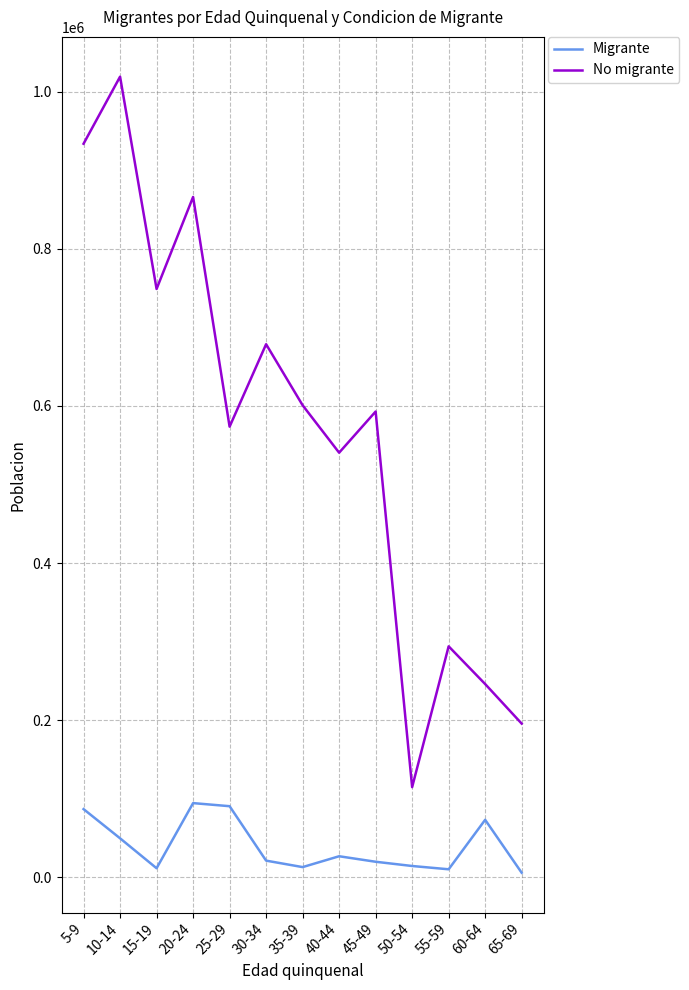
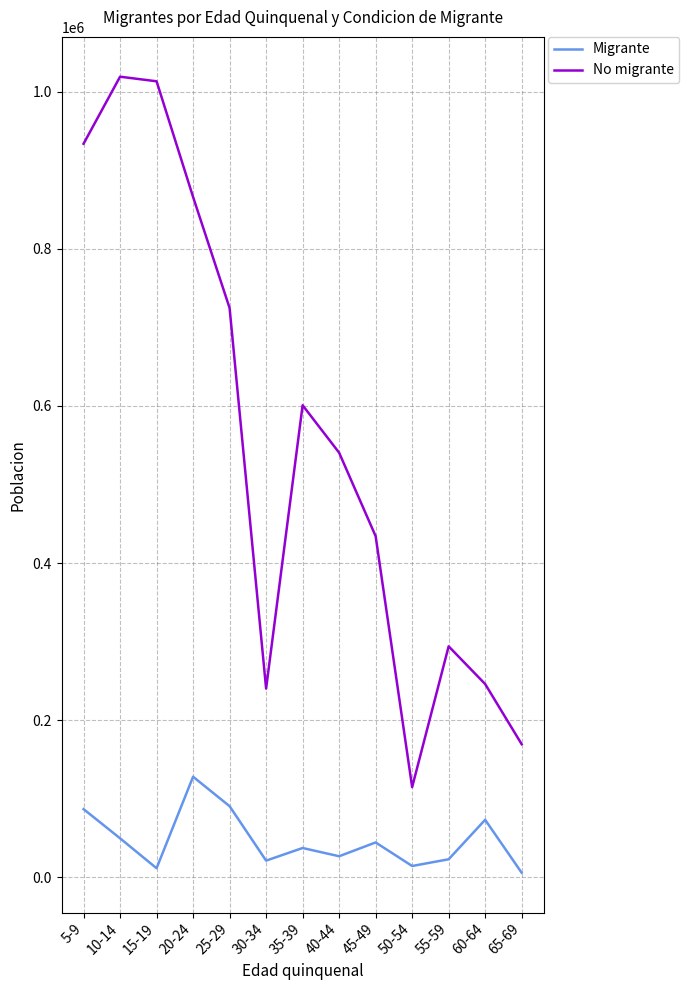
No migrante, 15-19: 750000 -> 1010000
Migrante, 20-24: 90000 -> 130000
No migrante, 25-29: 570000 -> 720000
No migrante, 30-34: 680000 -> 240000
Migrante, 35-39: 10000 -> 40000
Migrante, 45-49: 20000 -> 40000
No migrante, 45-49: 590000 -> 430000
Migrante, 55-59: 10000 -> 20000
No migrante, 65-69: 200000 -> 170000
